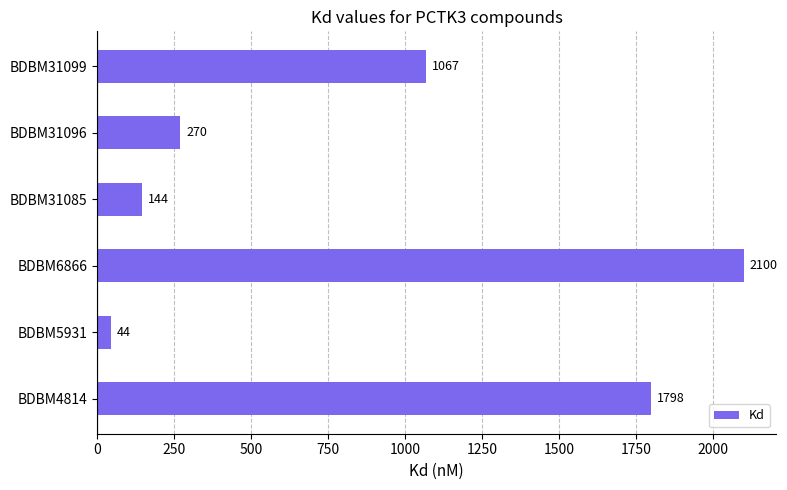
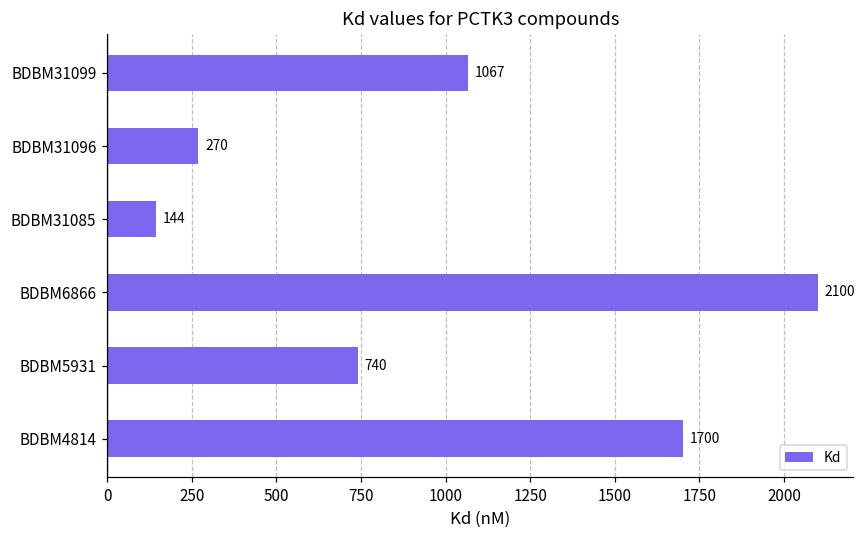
BDBM5931: 44 -> 740
BDBM4814: 1798 -> 1700
